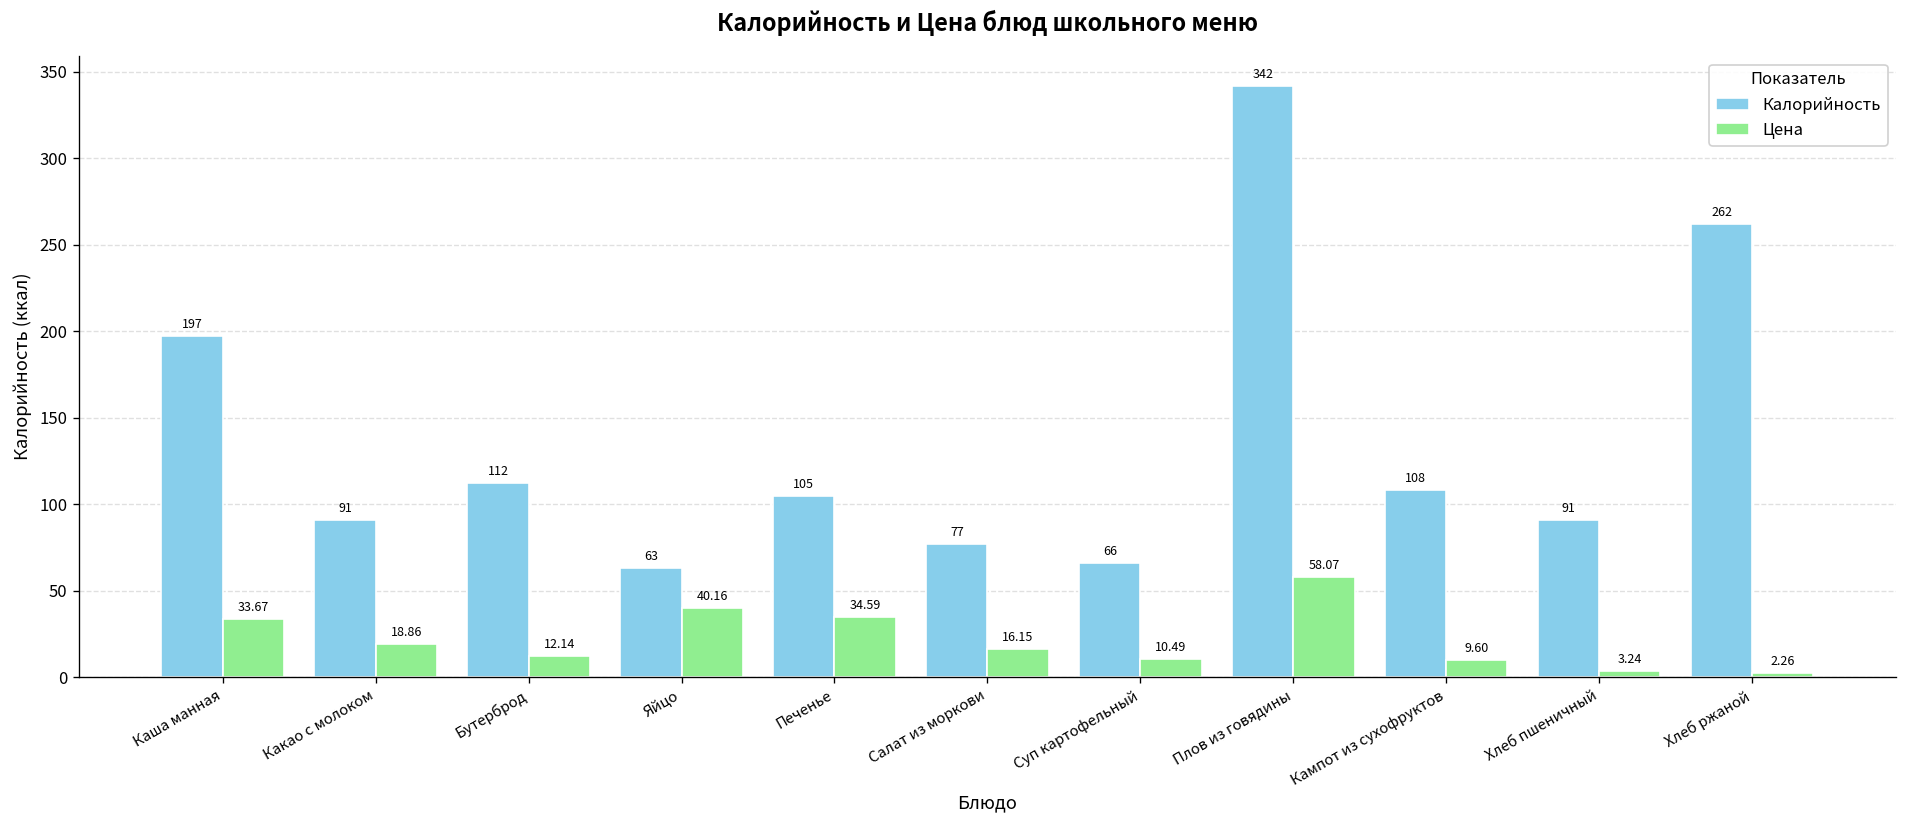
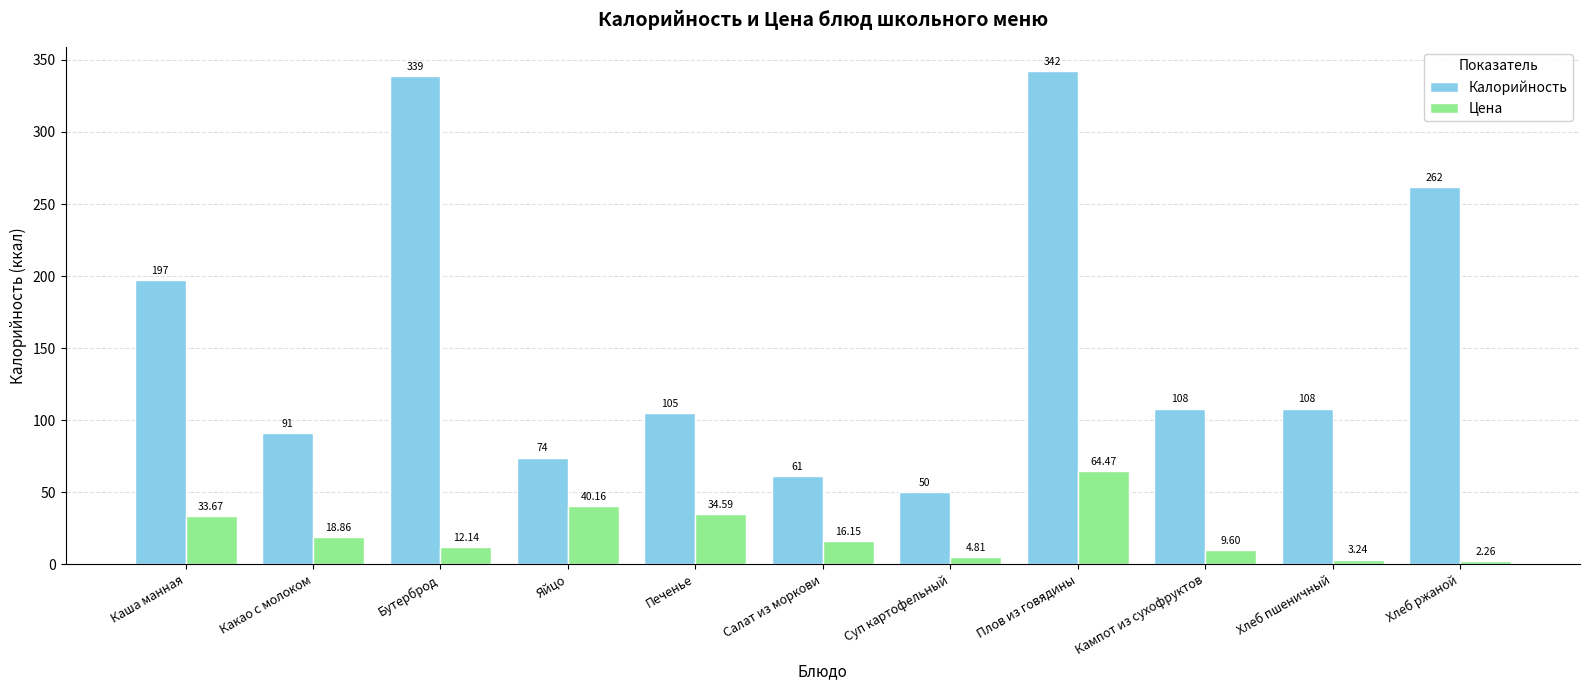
Калорийность, Бутерброд: 112 -> 339
Калорийность, Яйцо: 63 -> 74
Калорийность, Салат из моркови: 77 -> 61
Калорийность, Суп картофельный: 66 -> 50
Цена, Суп картофельный: 10.49 -> 4.81
Цена, Плов из говядины: 58.07 -> 64.47
Калорийность, Хлеб пшеничный: 91 -> 108
